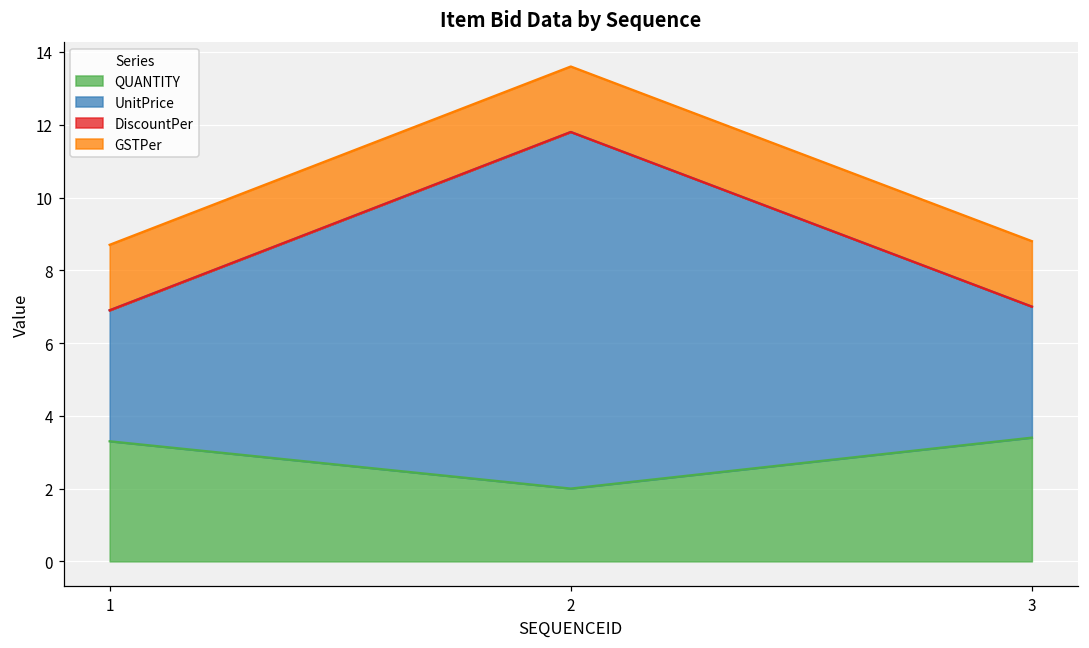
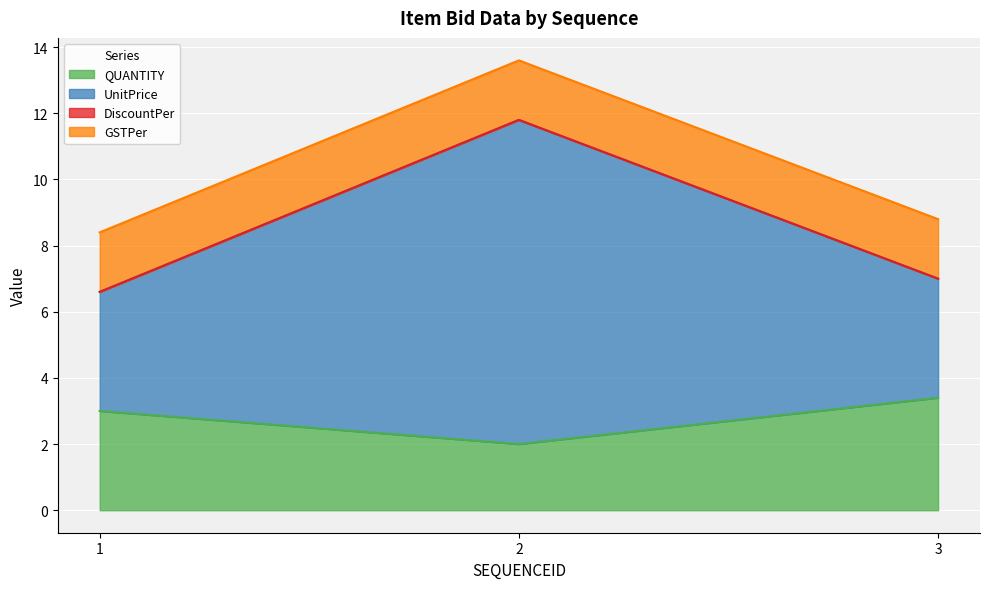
QUANTITY, 1: 3.3 -> 3.0
